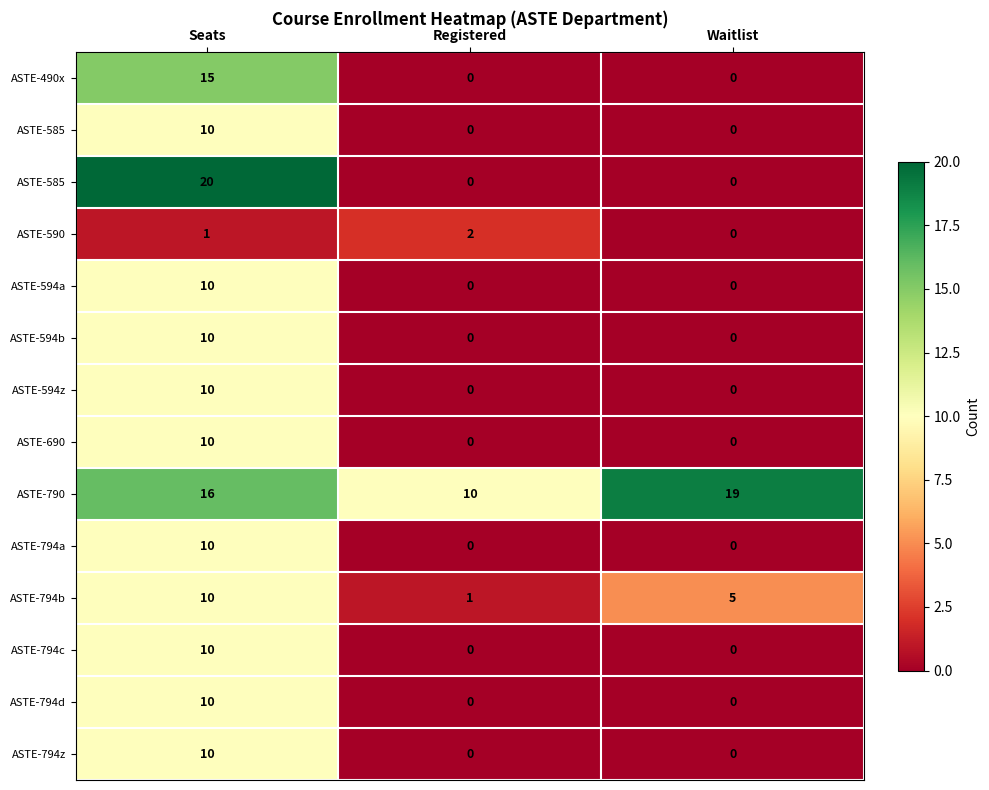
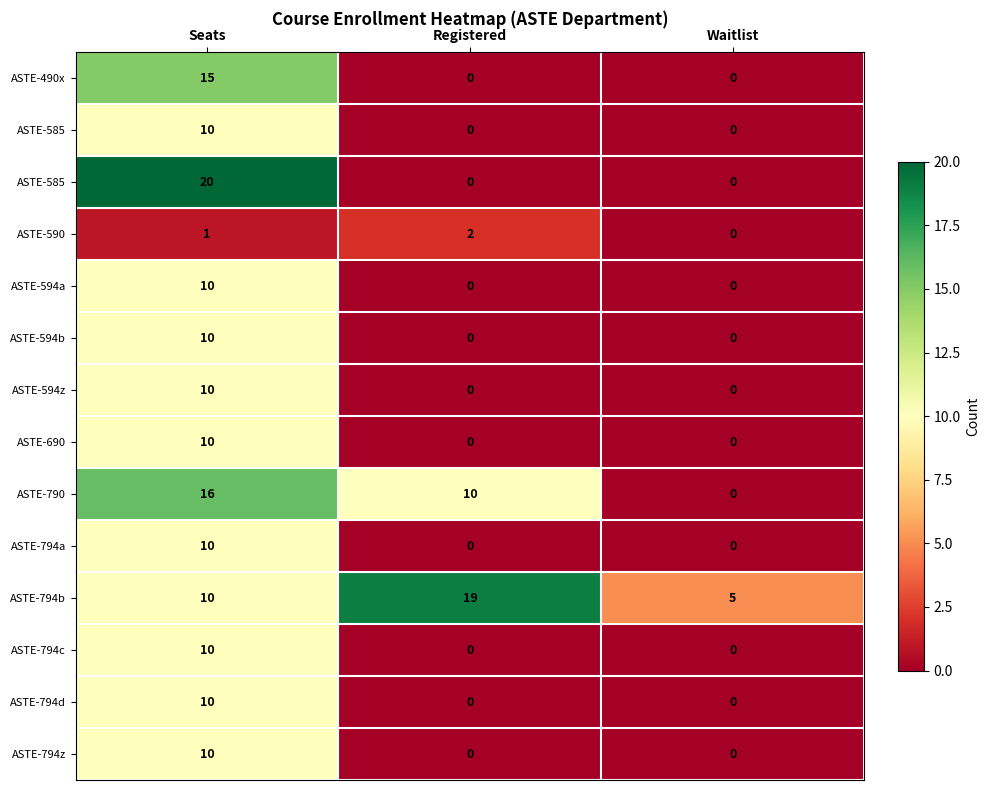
ASTE-790, Waitlist: 19 -> 0
ASTE-794b, Registered: 1 -> 19
